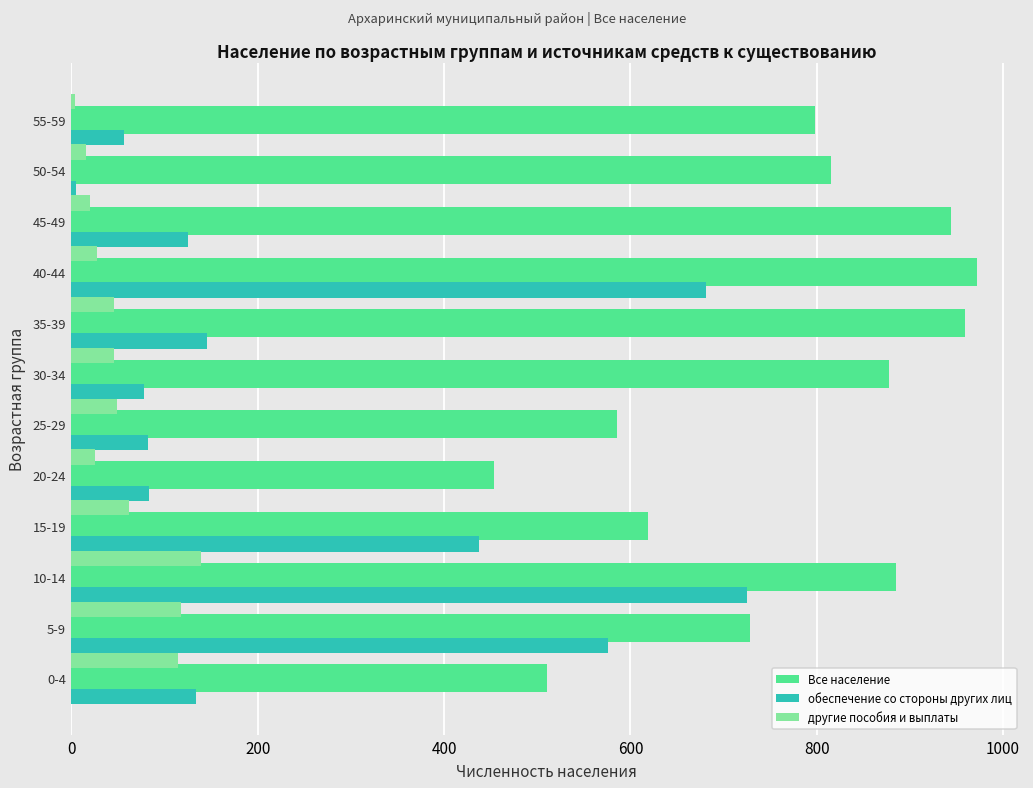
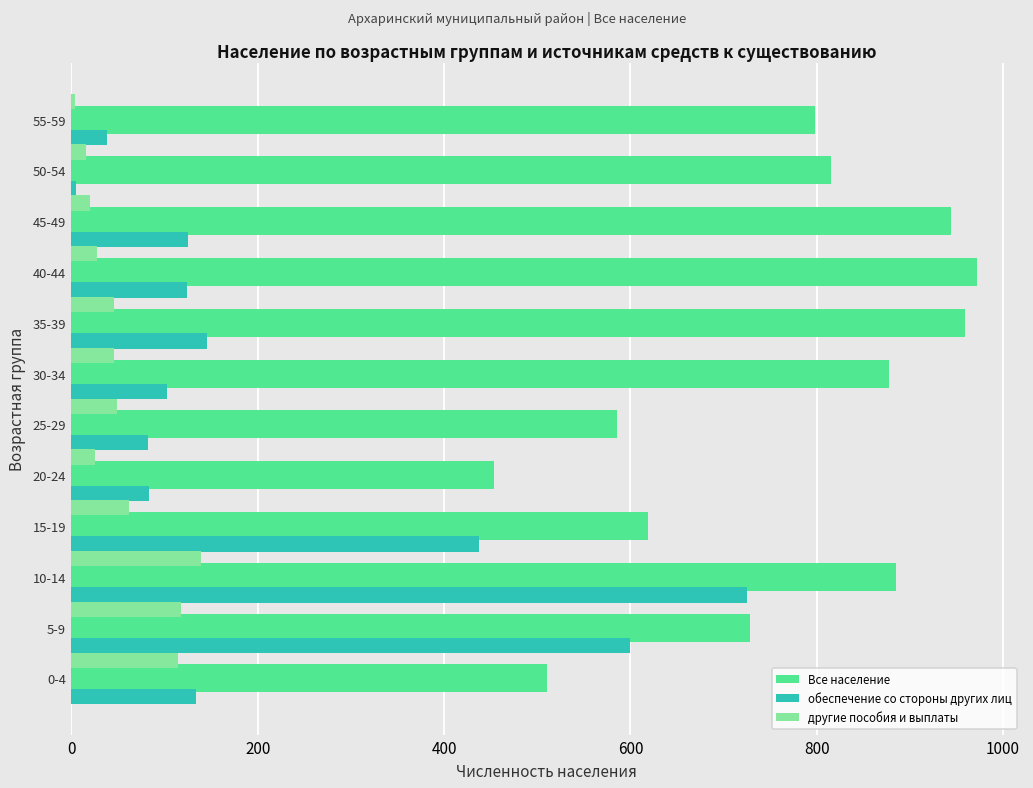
обеспечение со стороны других лиц, 55-59: 60 -> 40
обеспечение со стороны других лиц, 40-44: 680 -> 120
обеспечение со стороны других лиц, 30-34: 80 -> 100
обеспечение со стороны других лиц, 5-9: 580 -> 600
